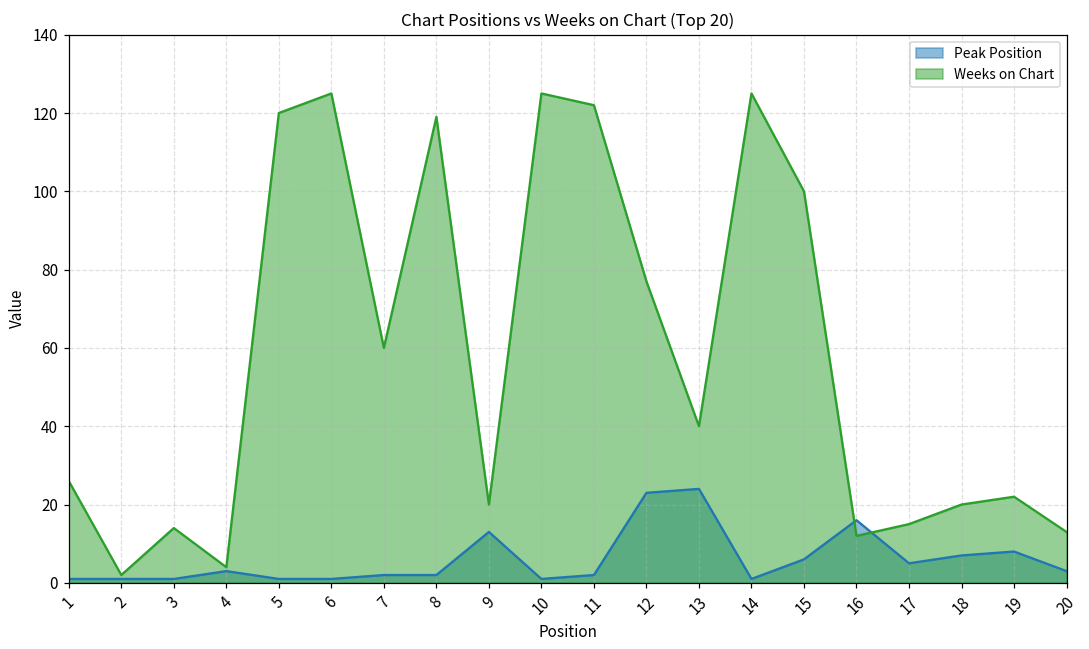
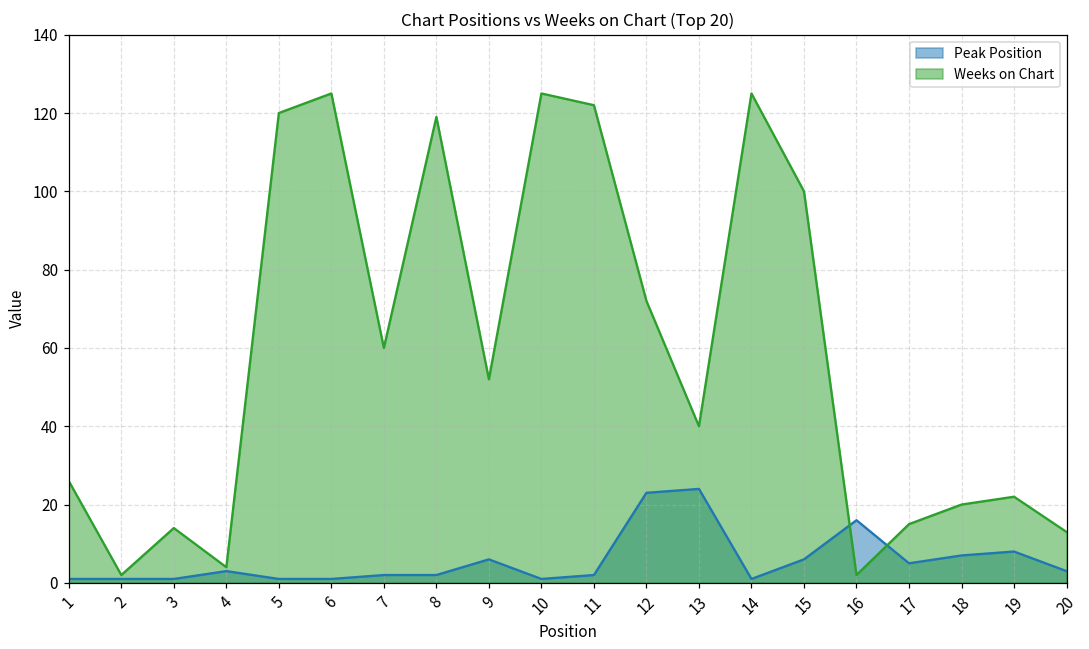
Peak Position, 9: 13 -> 6
Weeks on Chart, 9: 20 -> 52
Weeks on Chart, 12: 77 -> 72
Weeks on Chart, 16: 12 -> 2
